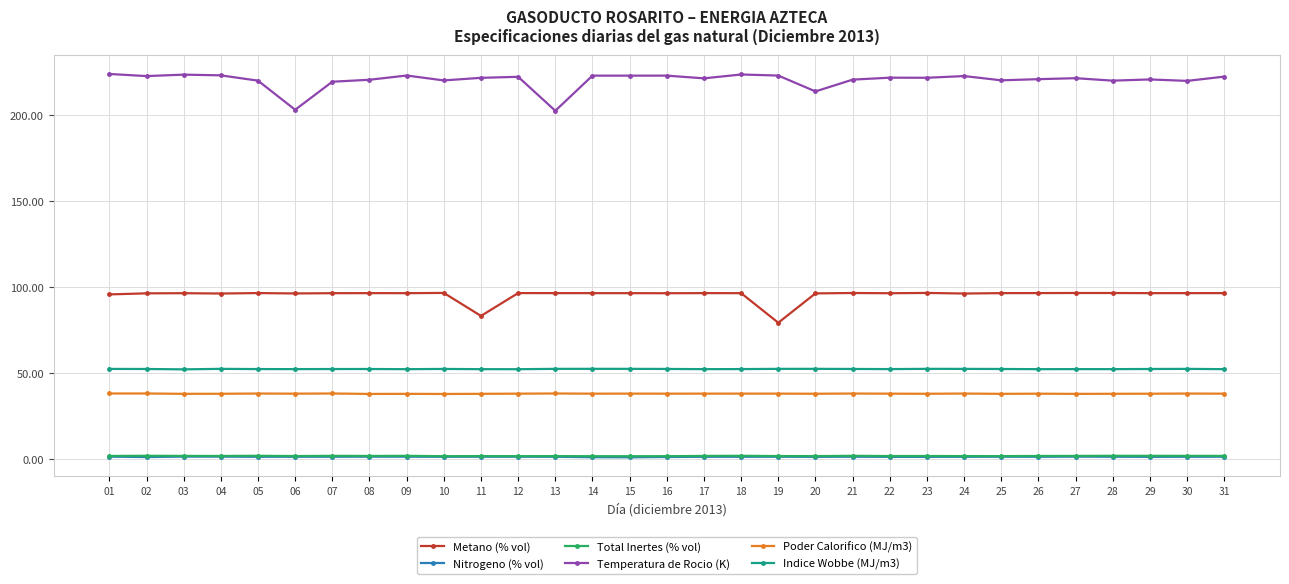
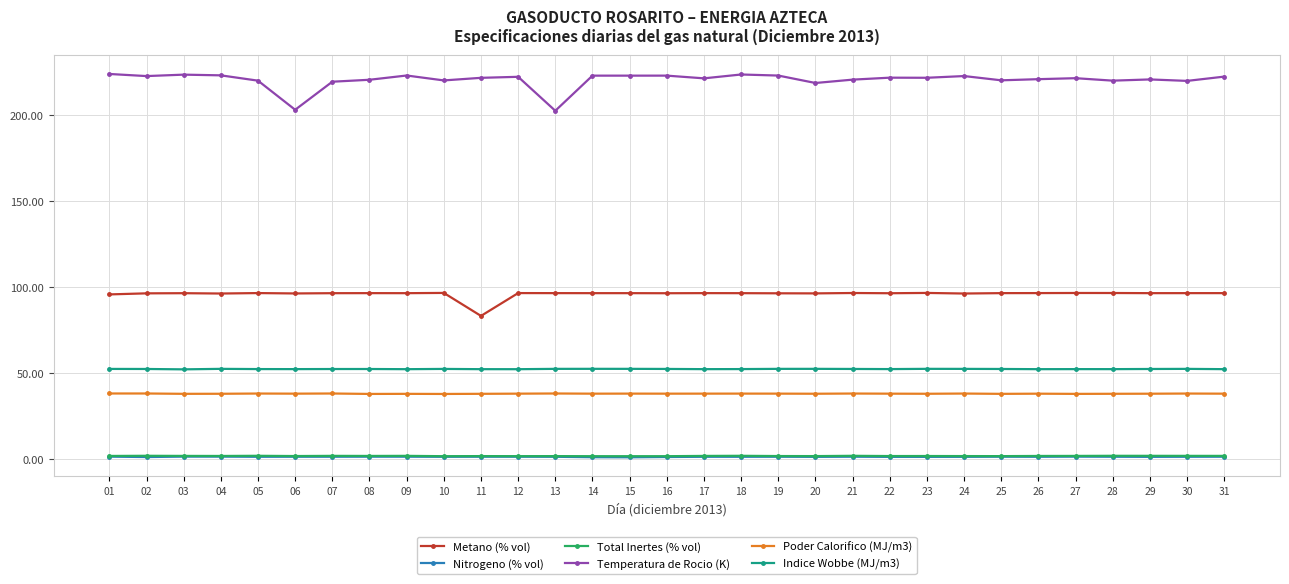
Metano (% vol), 19: 79 -> 96
Temperatura de Rocio (K), 20: 214 -> 219
